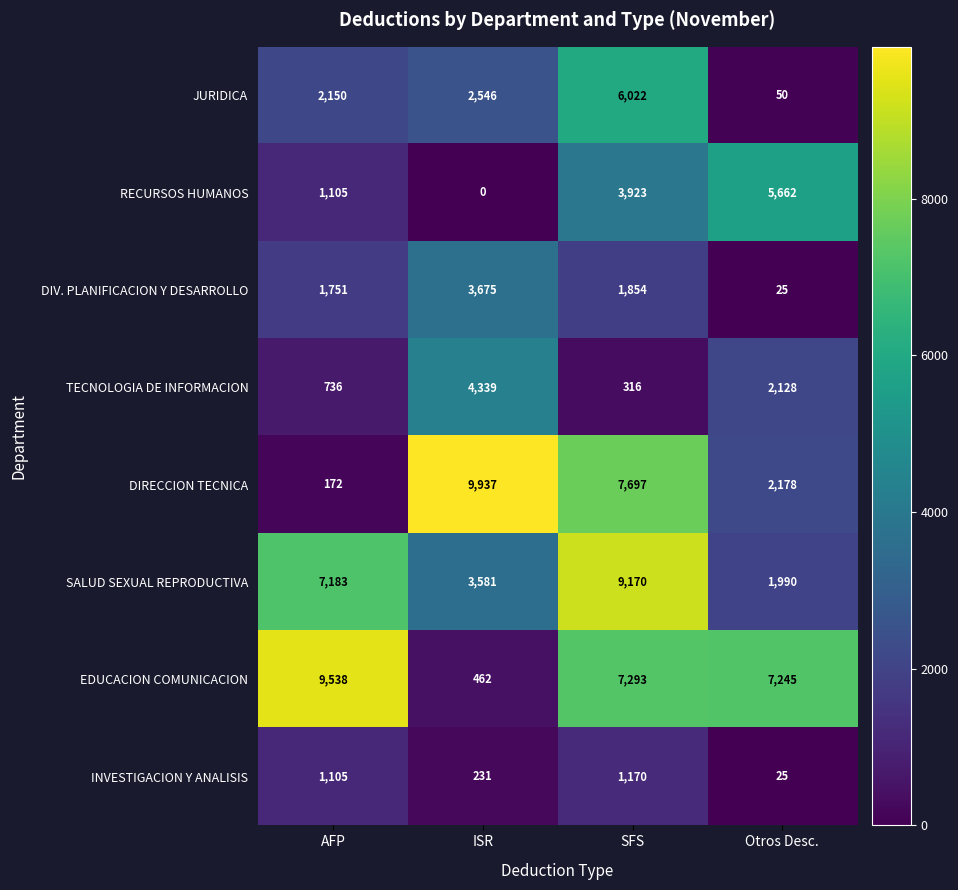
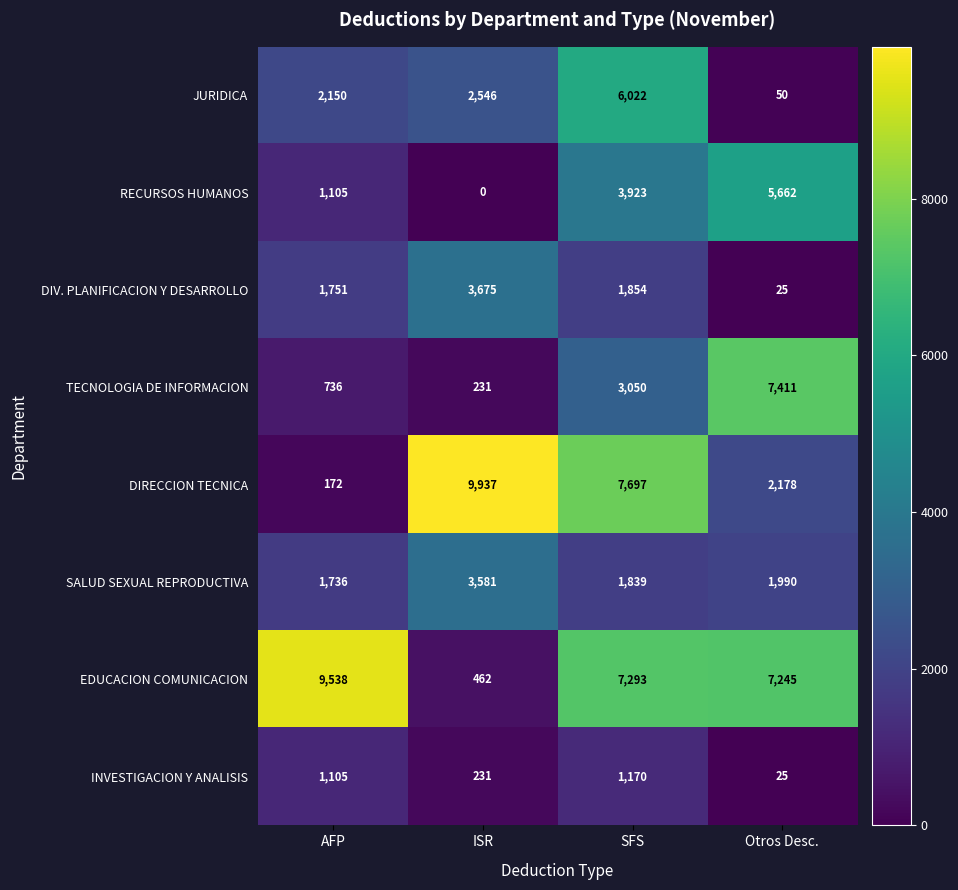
TECNOLOGIA DE INFORMACION, ISR: 4,339 -> 231
TECNOLOGIA DE INFORMACION, SFS: 316 -> 3,050
TECNOLOGIA DE INFORMACION, Otros Desc.: 2,128 -> 7,411
SALUD SEXUAL REPRODUCTIVA, AFP: 7,183 -> 1,736
SALUD SEXUAL REPRODUCTIVA, SFS: 9,170 -> 1,839
